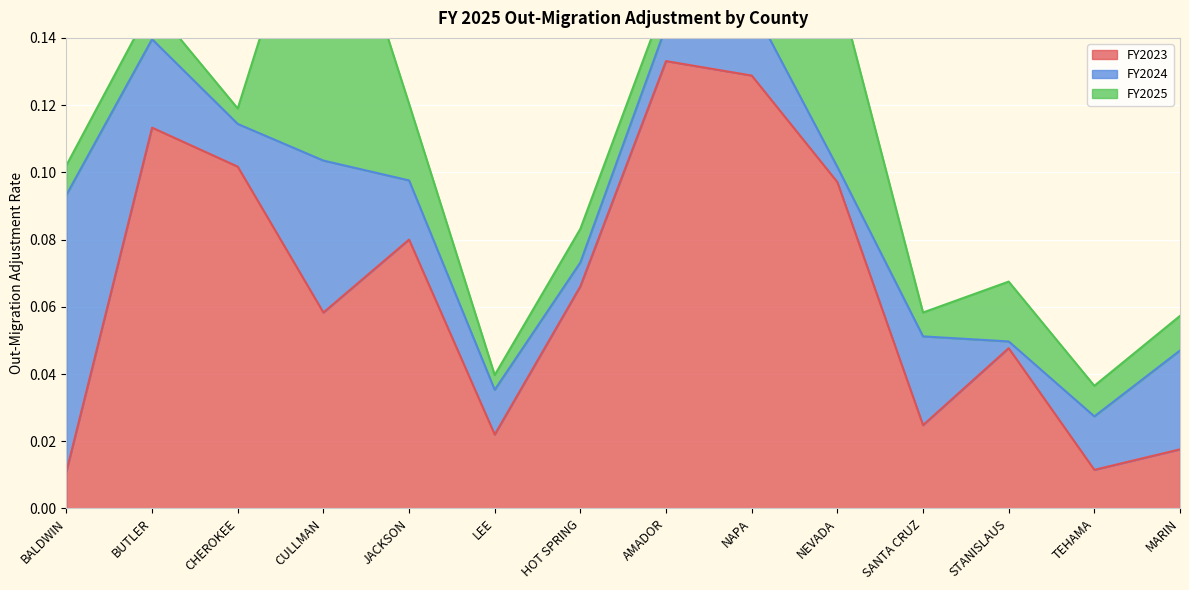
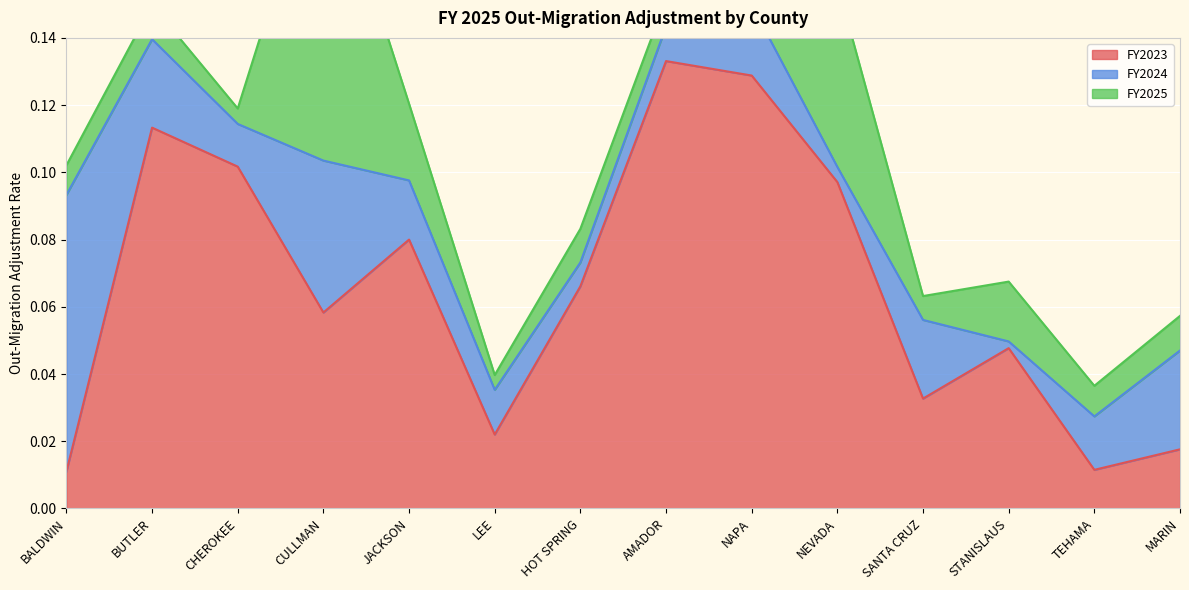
FY2023, SANTA CRUZ: 0.025 -> 0.033
FY2024, SANTA CRUZ: 0.026 -> 0.023
